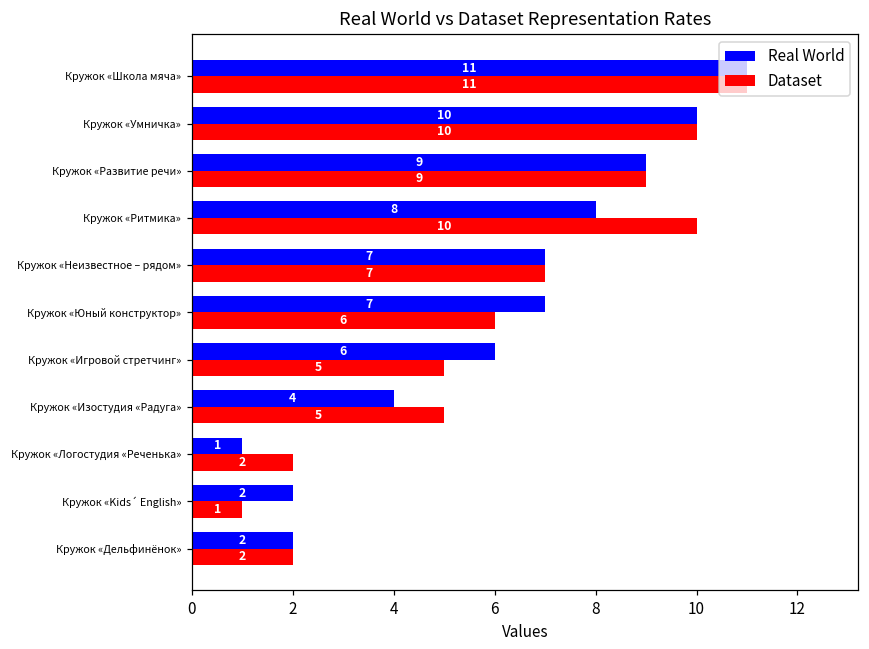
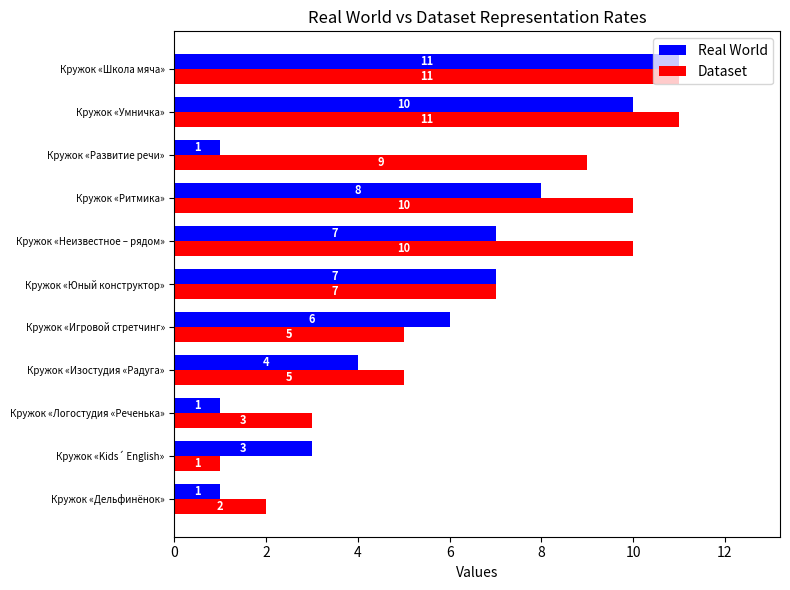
Dataset, Кружок «Умничка»: 10 -> 11
Real World, Кружок «Развитие речи»: 9 -> 1
Dataset, Кружок «Неизвестное – рядом»: 7 -> 10
Dataset, Кружок «Юный конструктор»: 6 -> 7
Dataset, Кружок «Логостудия «Реченька»: 2 -> 3
Real World, Кружок «Kids´ English»: 2 -> 3
Real World, Кружок «Дельфинёнок»: 2 -> 1
